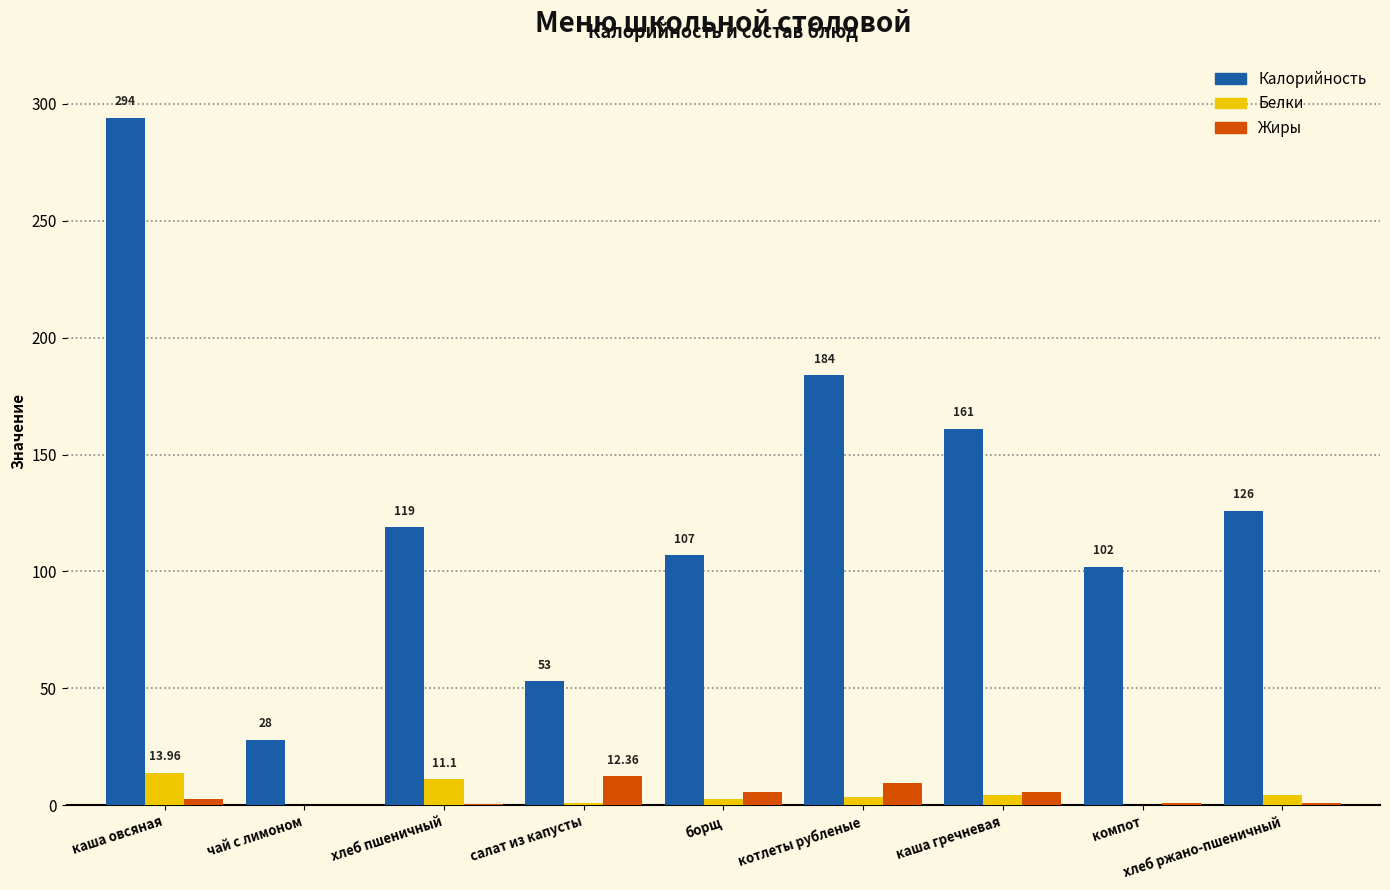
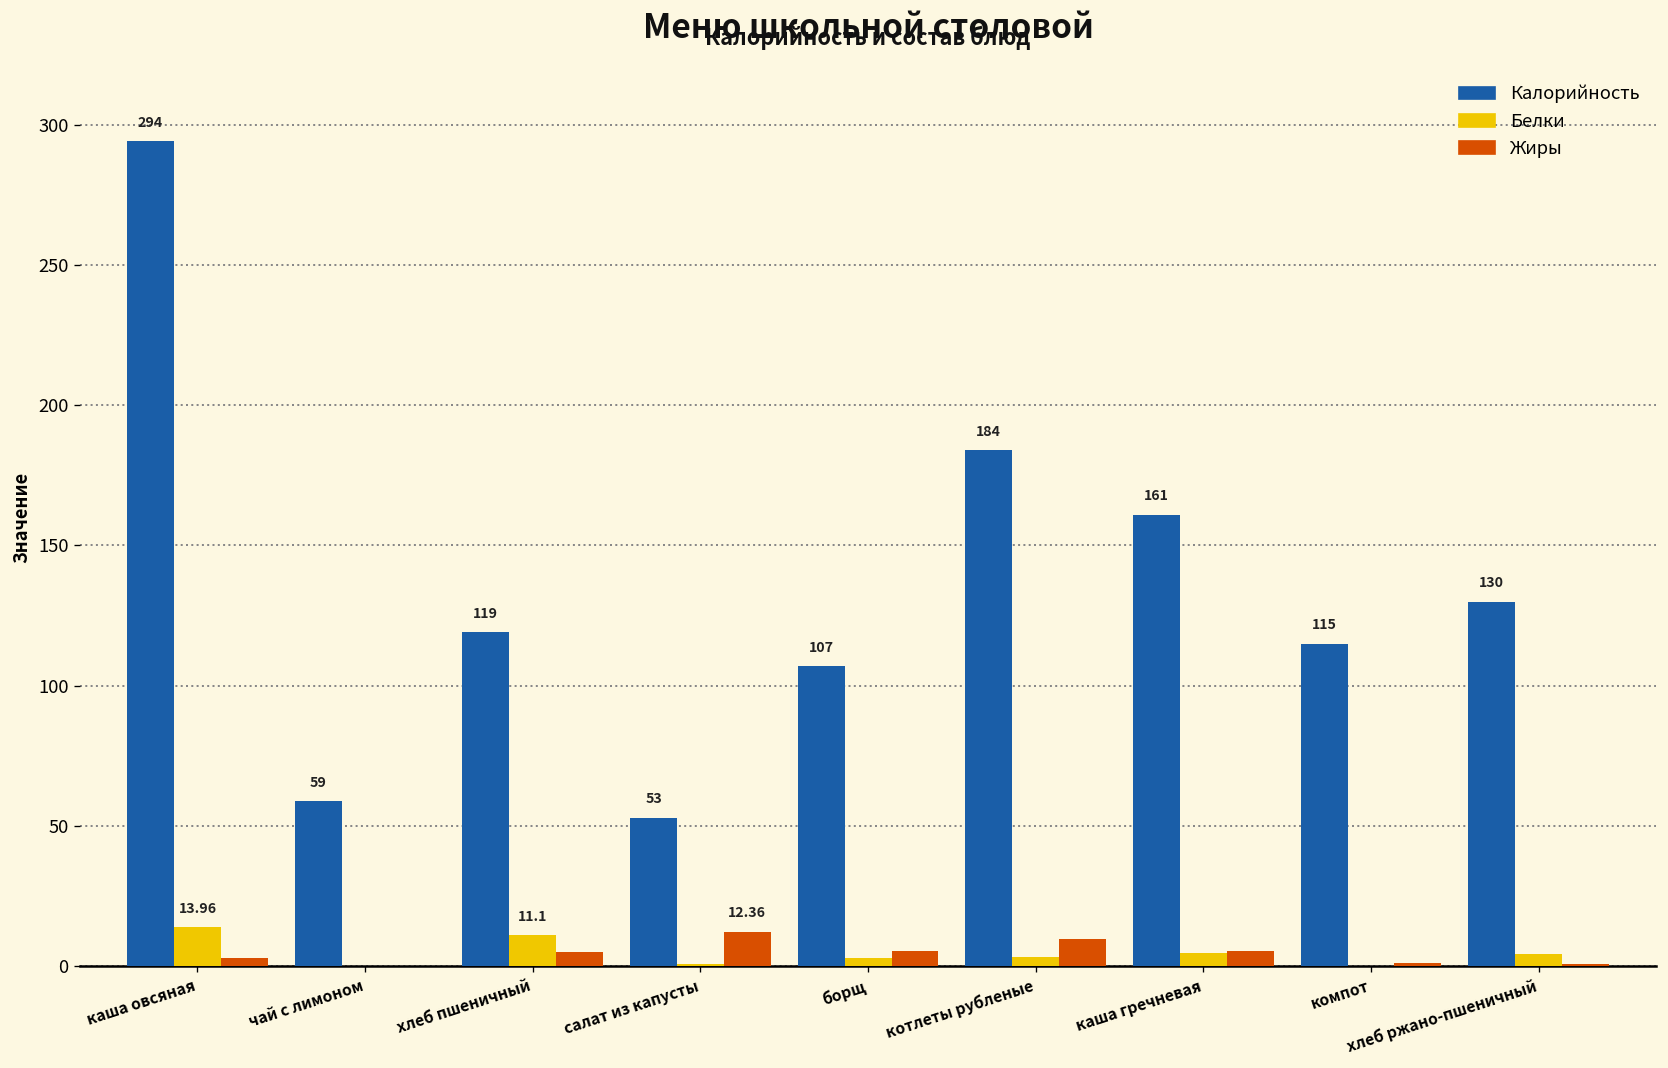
Калорийность, чай с лимоном: 28 -> 59
Жиры, хлеб пшеничный: 0 -> 5
Калорийность, компот: 102 -> 115
Калорийность, хлеб ржано-пшеничный: 126 -> 130
